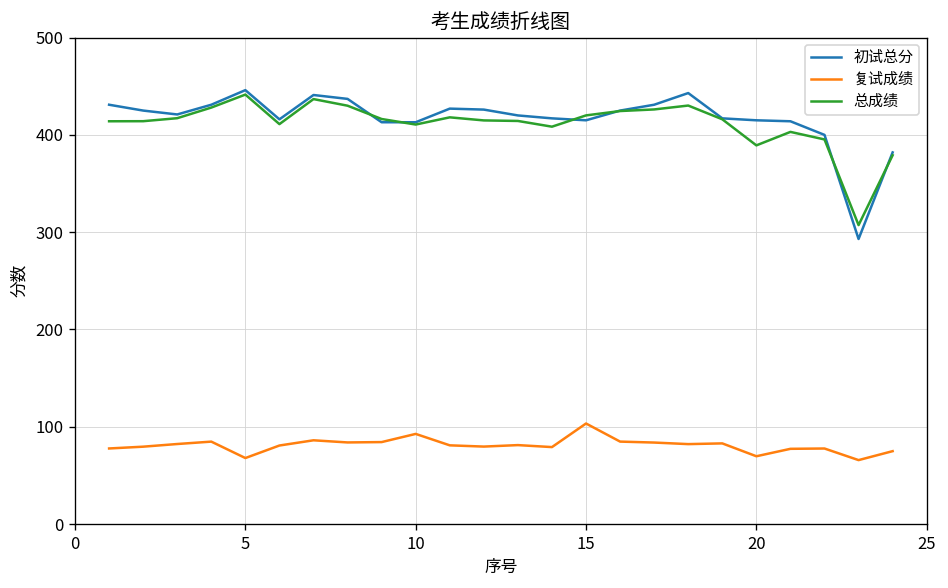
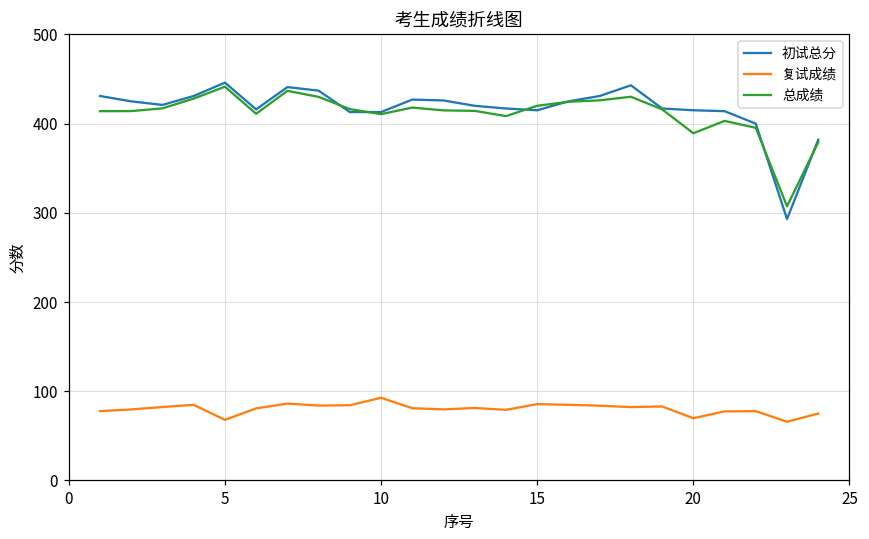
复试成绩, 15: 100 -> 90
